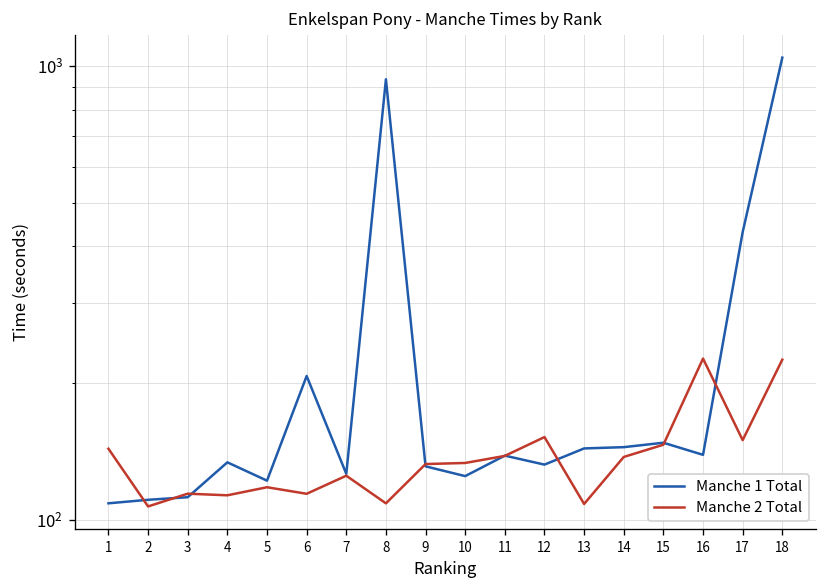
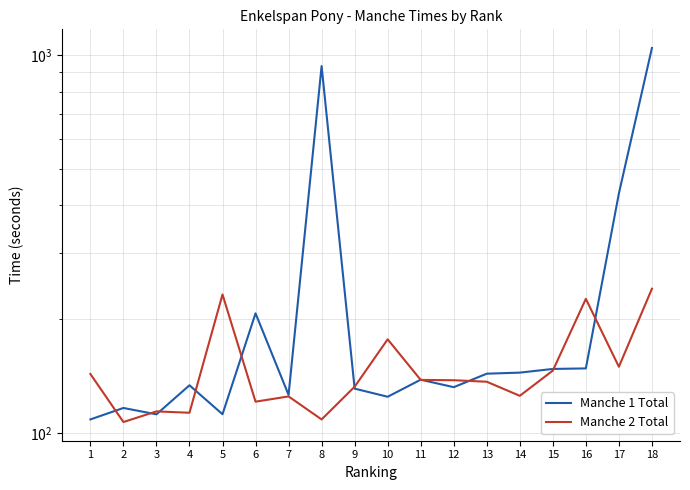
Manche 1 Total, 2: 111 -> 117
Manche 1 Total, 5: 122 -> 112
Manche 2 Total, 5: 118 -> 230
Manche 2 Total, 6: 114 -> 121
Manche 2 Total, 10: 133 -> 180
Manche 2 Total, 12: 152 -> 138
Manche 2 Total, 13: 108 -> 137
Manche 2 Total, 14: 137 -> 125
Manche 1 Total, 16: 139 -> 148
Manche 2 Total, 18: 230 -> 240
